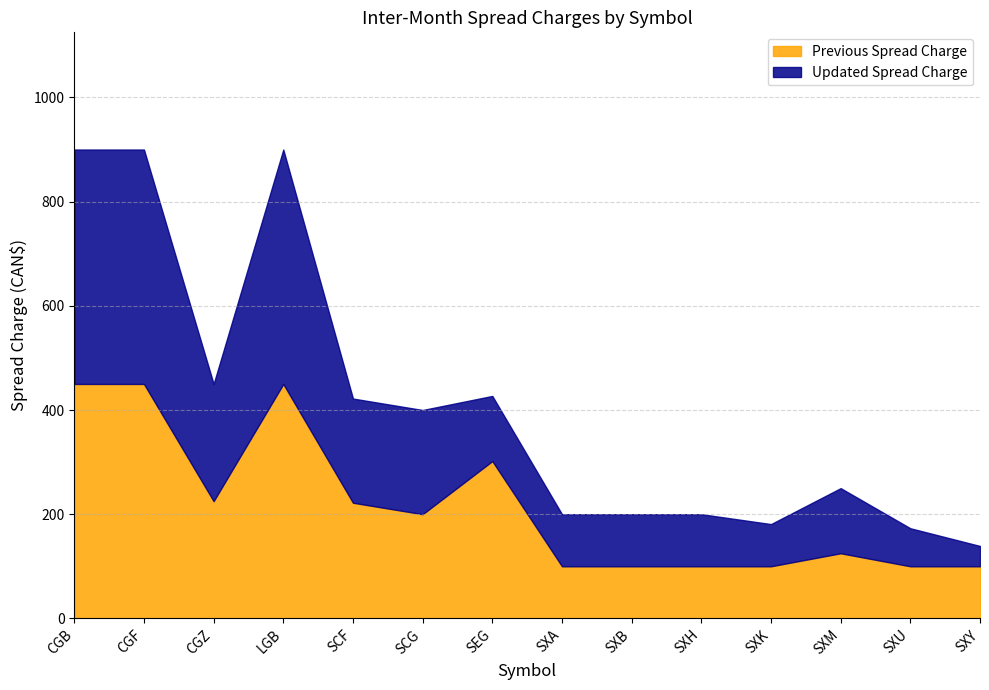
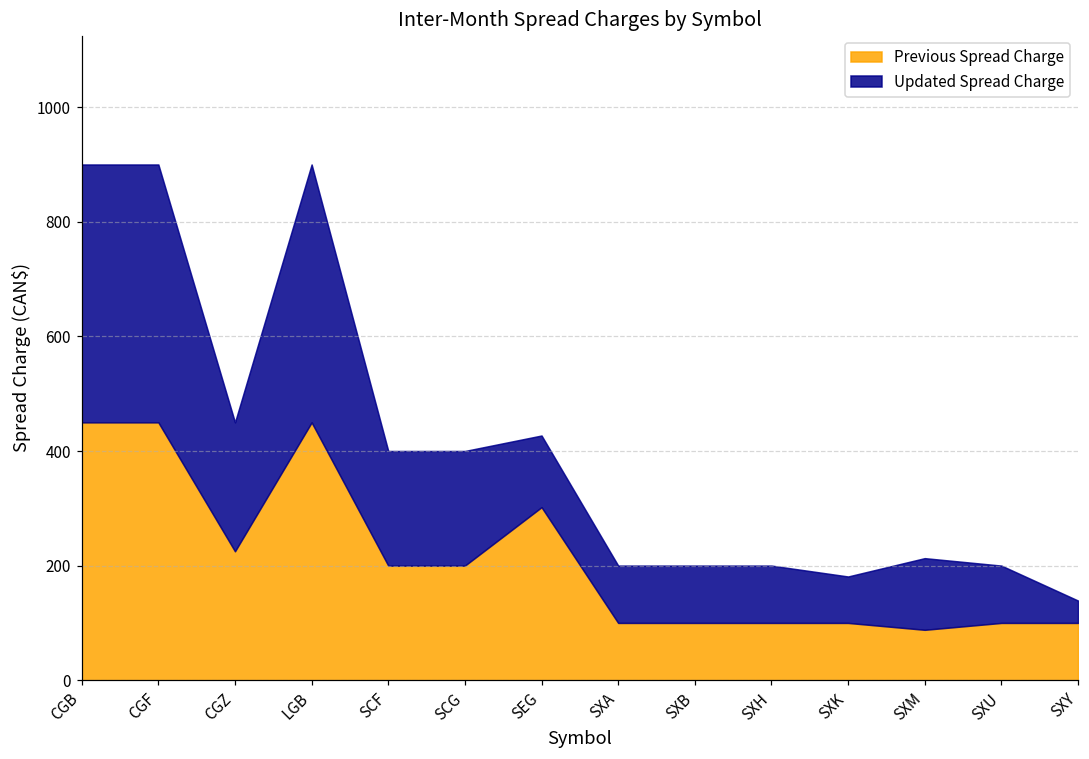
Previous Spread Charge, SCF: 220 -> 200
Previous Spread Charge, SXM: 130 -> 90
Updated Spread Charge, SXU: 70 -> 100
